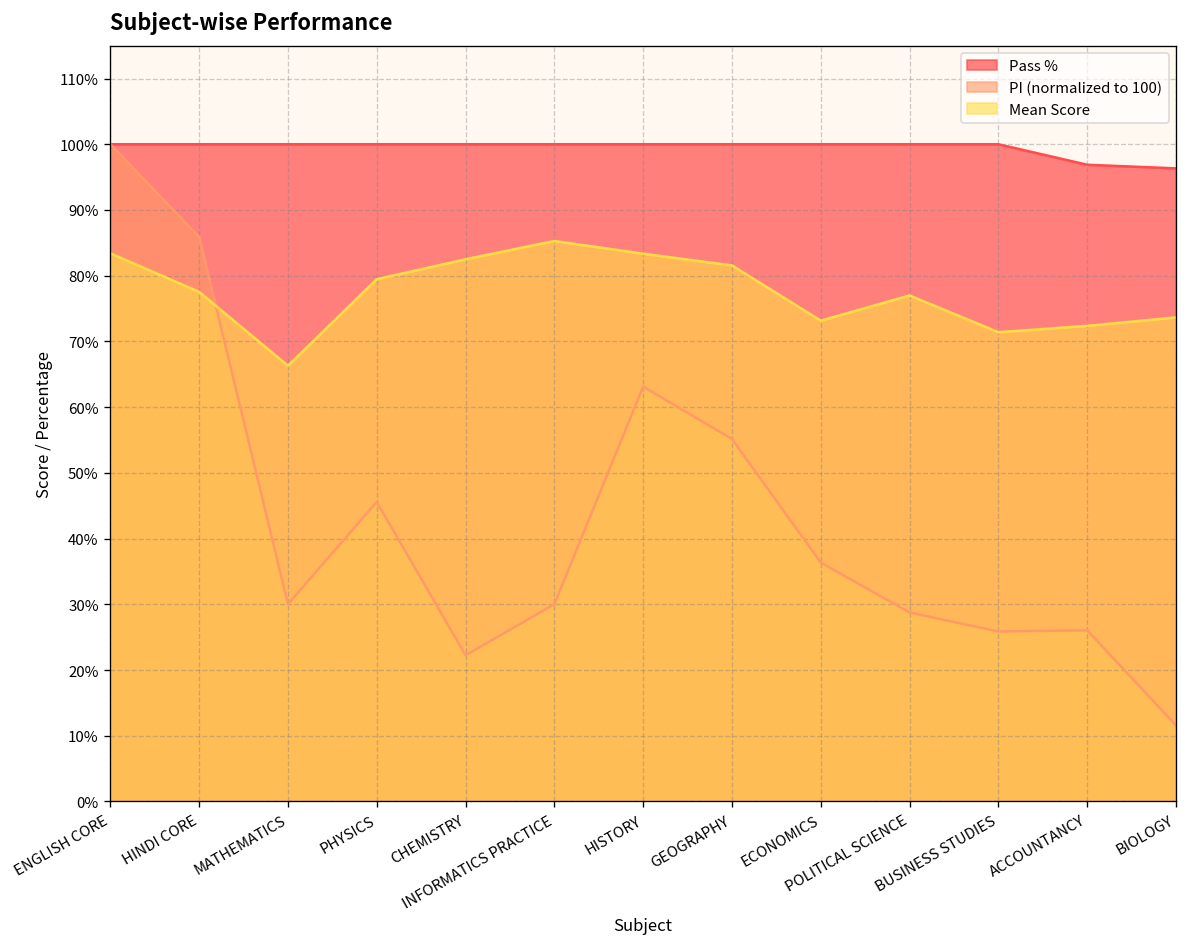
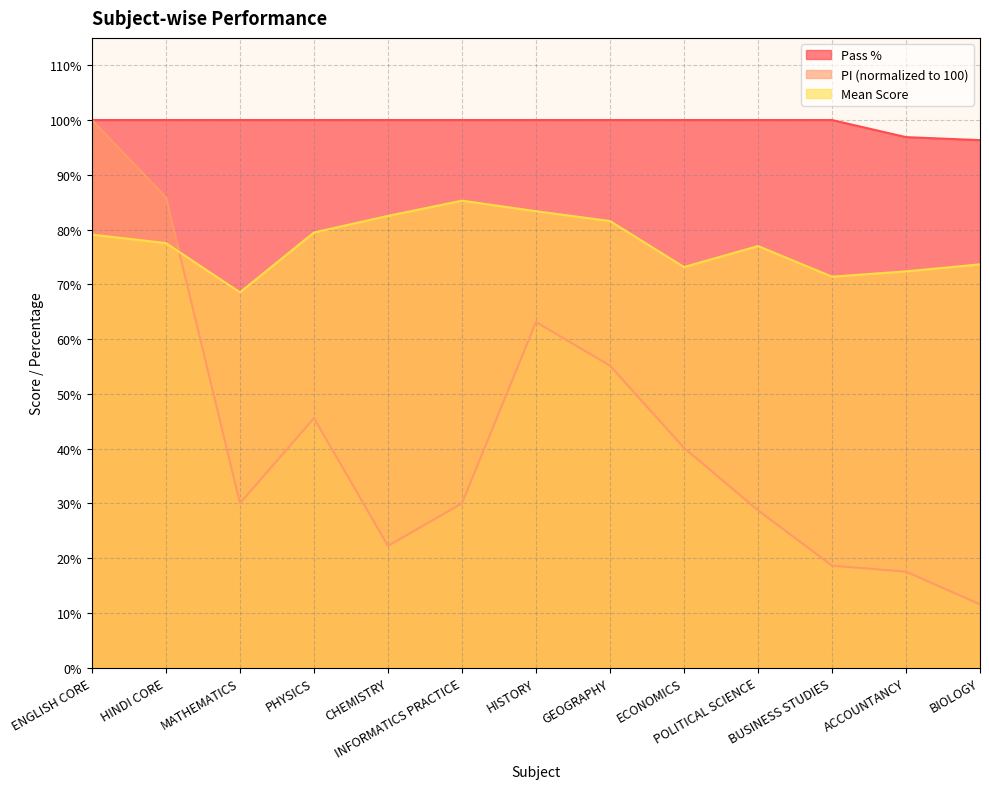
Mean Score, ENGLISH CORE: 83% -> 79%
Mean Score, MATHEMATICS: 66% -> 69%
PI (normalized to 100), ECONOMICS: 36% -> 40%
PI (normalized to 100), BUSINESS STUDIES: 26% -> 19%
PI (normalized to 100), ACCOUNTANCY: 26% -> 18%
